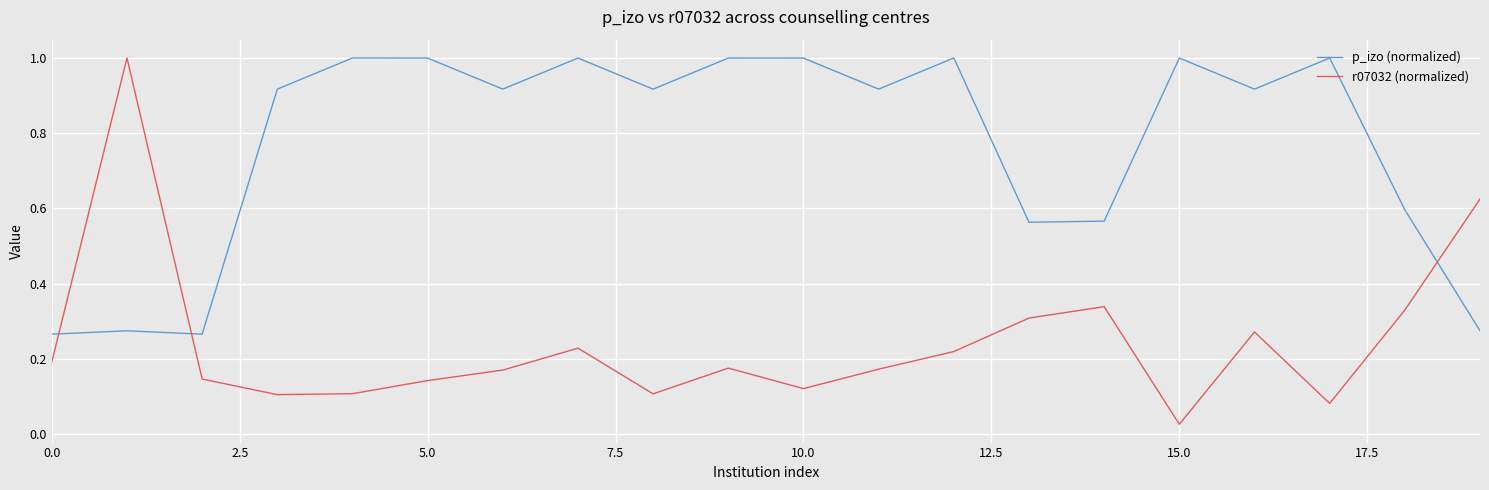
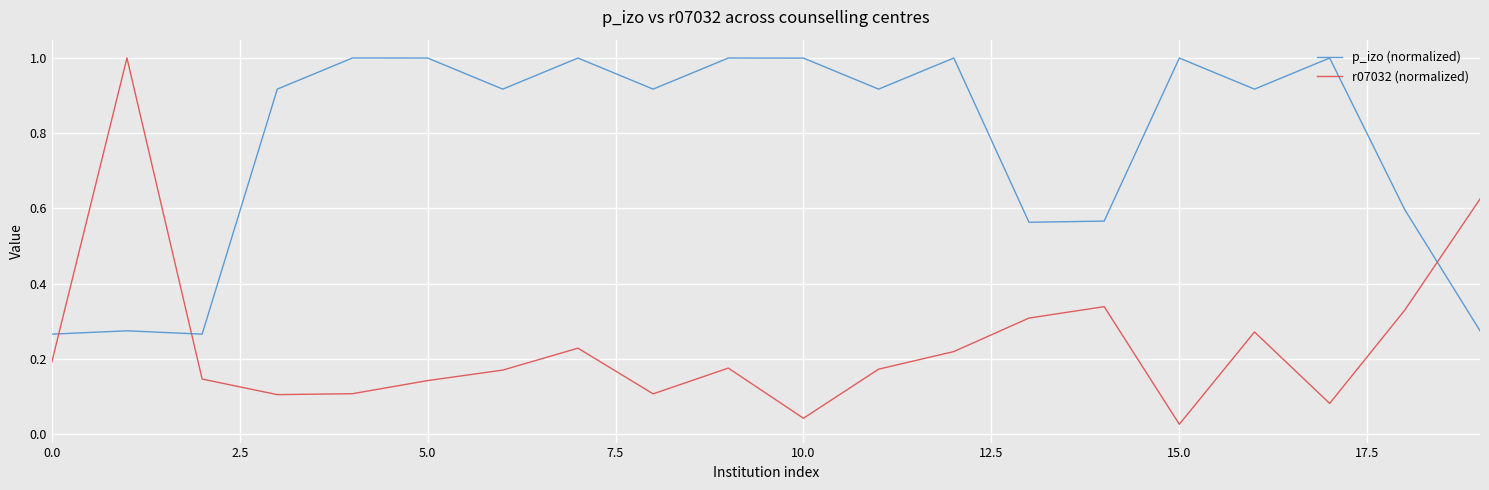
r07032 (normalized), 10.0: 0.12 -> 0.04
